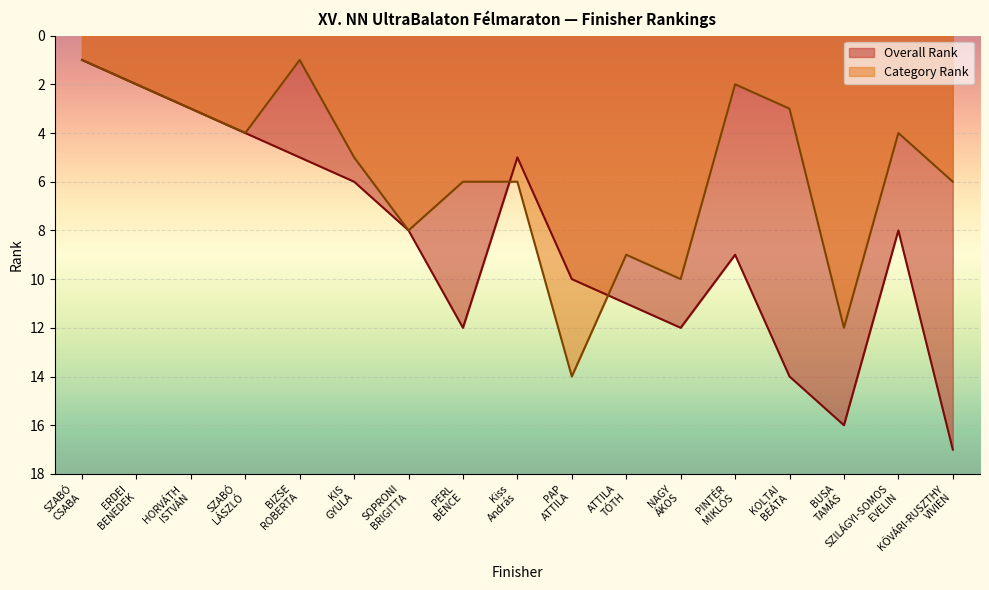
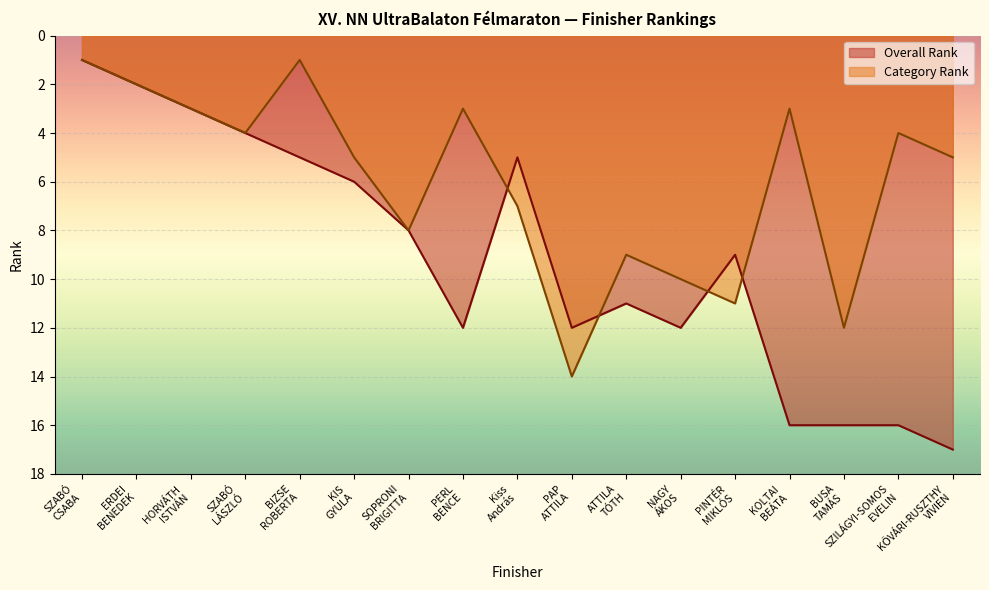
Category Rank, PERL BENCE: 6 -> 3
Category Rank, Kiss András: 6 -> 7
Overall Rank, PAP ATTILA: 10 -> 12
Category Rank, PINTÉR MIKLÓS: 2 -> 11
Overall Rank, KOLTAI BEÁTA: 14 -> 16
Overall Rank, SZILÁGYI-SOMOS EVELIN: 8 -> 16
Category Rank, KŐVÁRI-RUSZTHY VIVIEN: 6 -> 5
